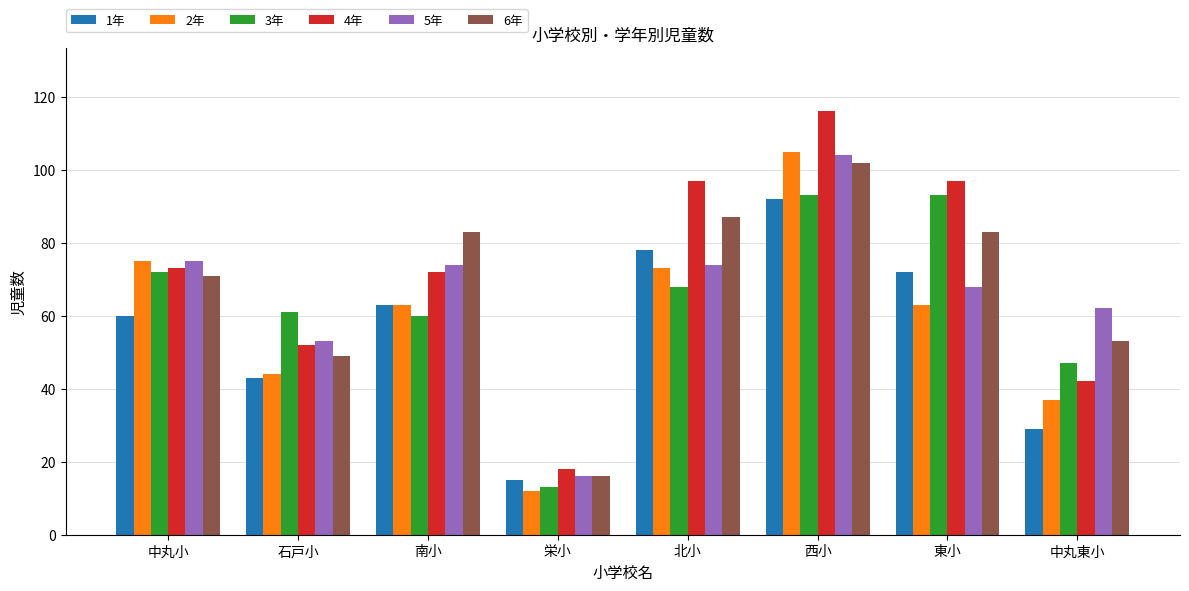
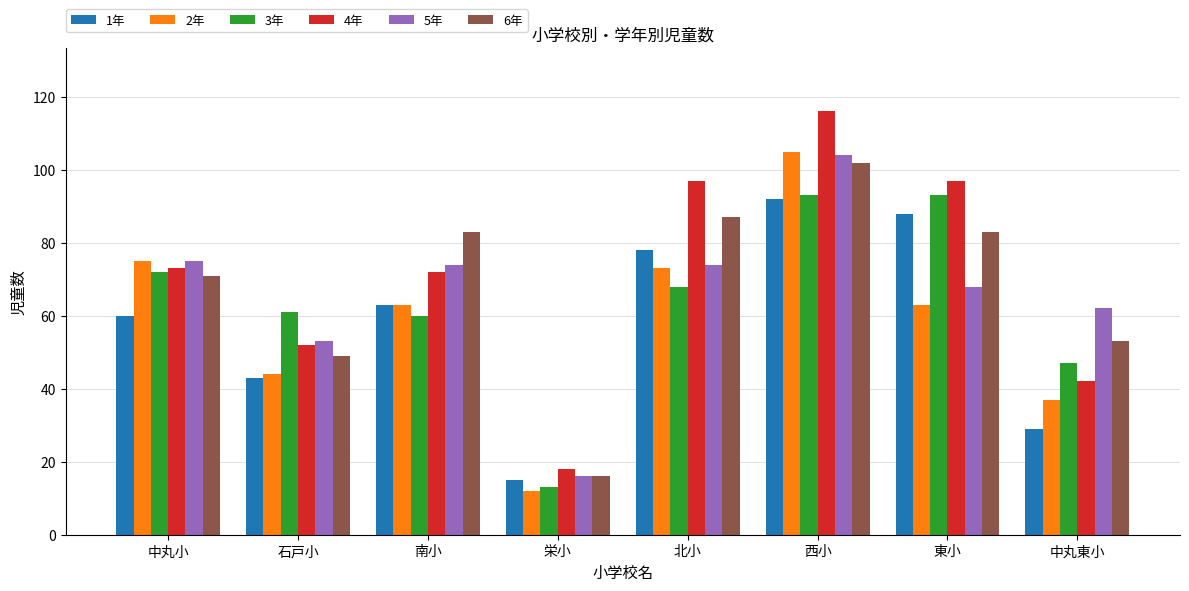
1年, 東小: 72 -> 88
